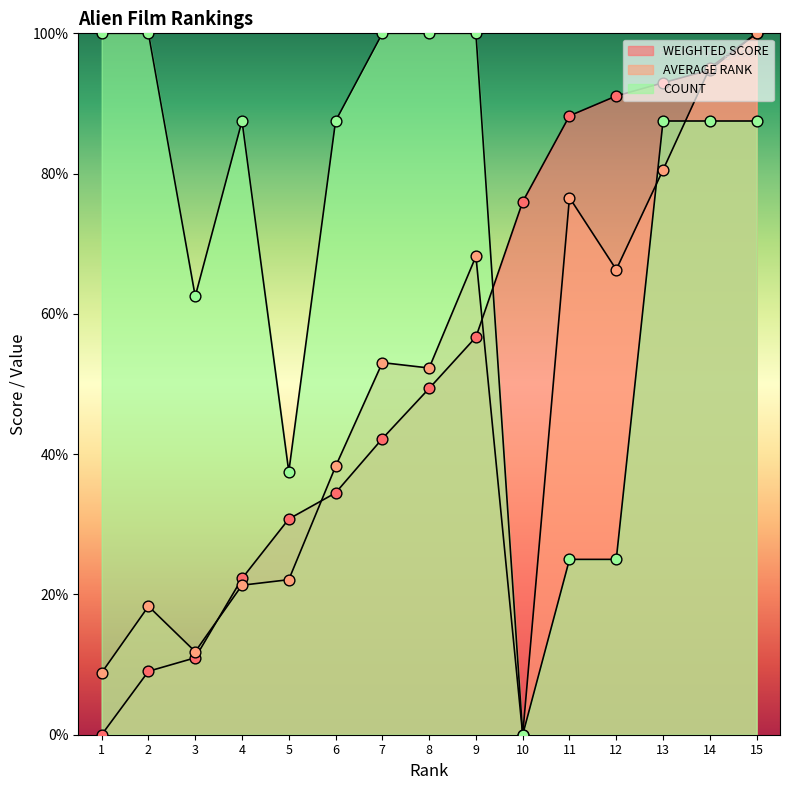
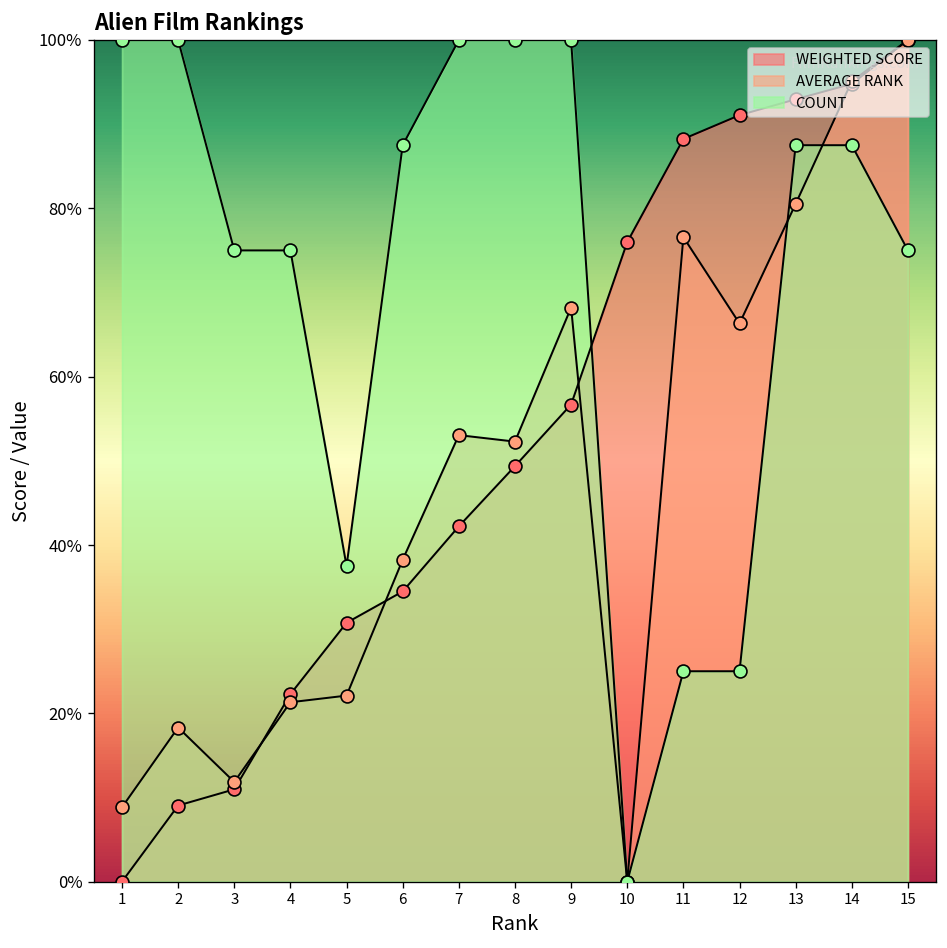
COUNT, 3: 63% -> 75%
COUNT, 4: 88% -> 75%
COUNT, 15: 88% -> 75%
